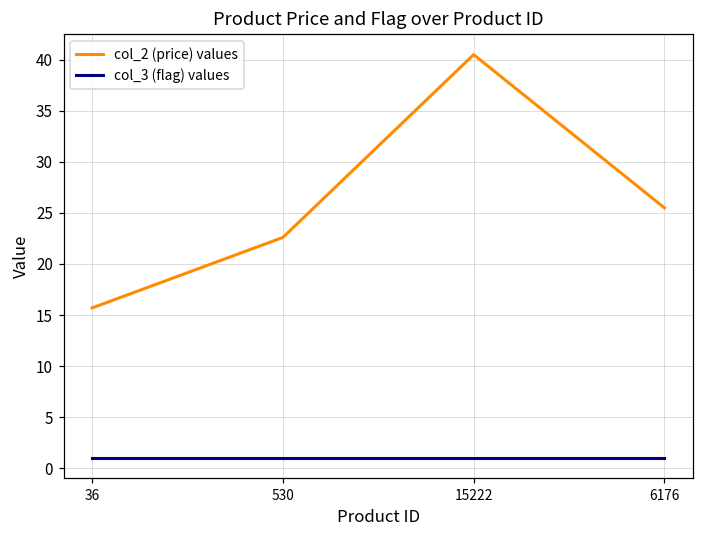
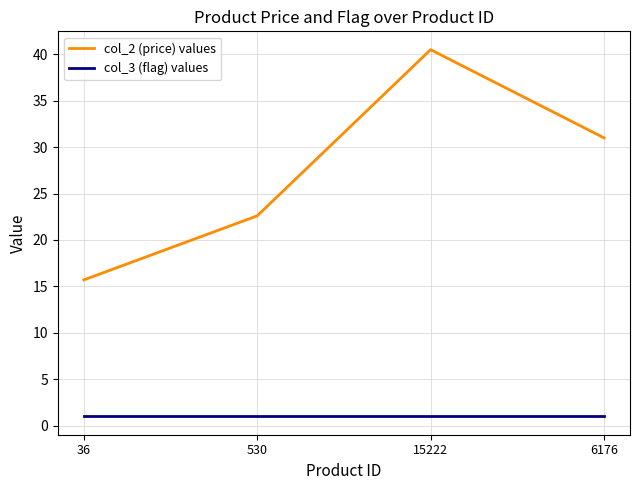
col_2 (price) values, 6176: 26 -> 31
